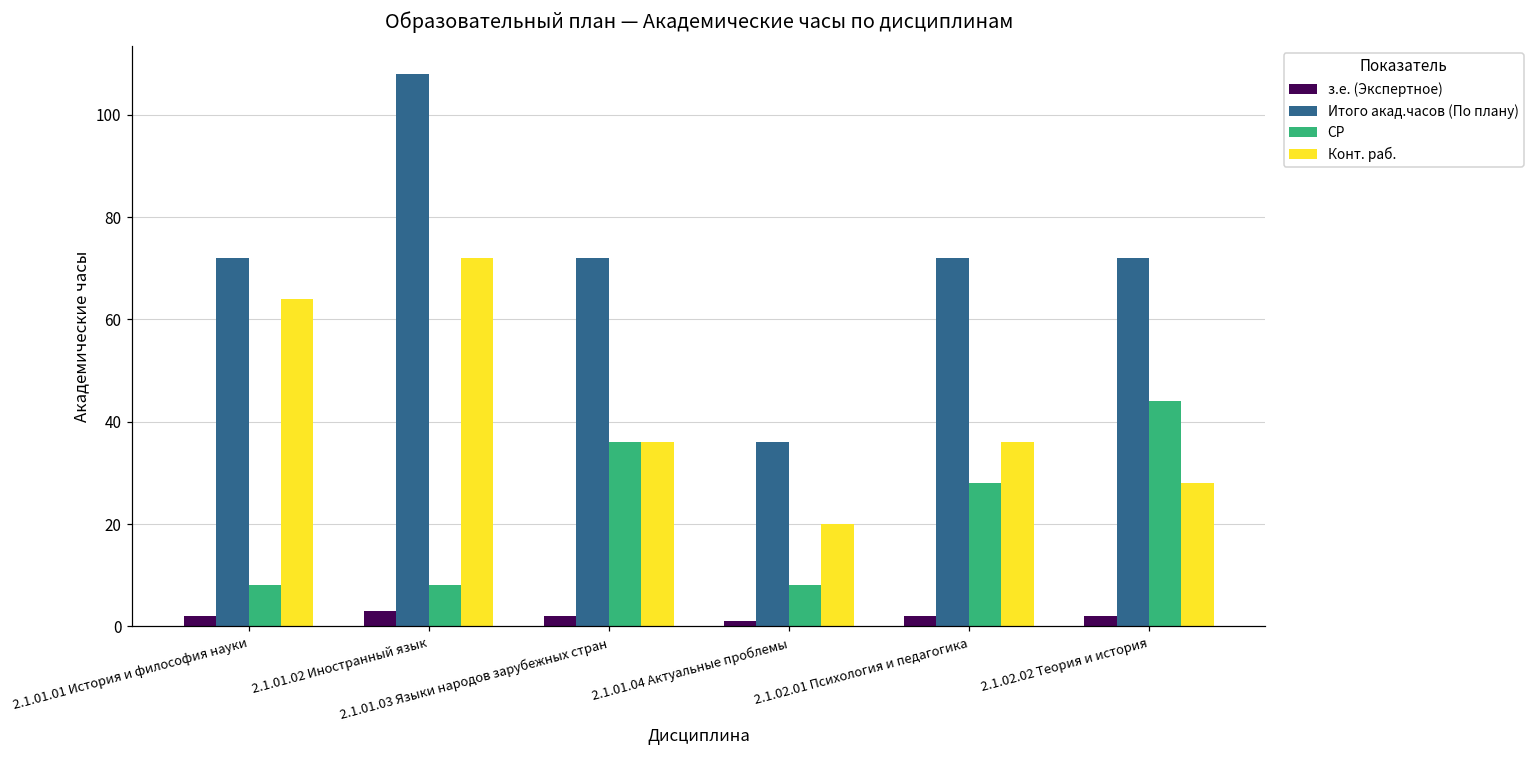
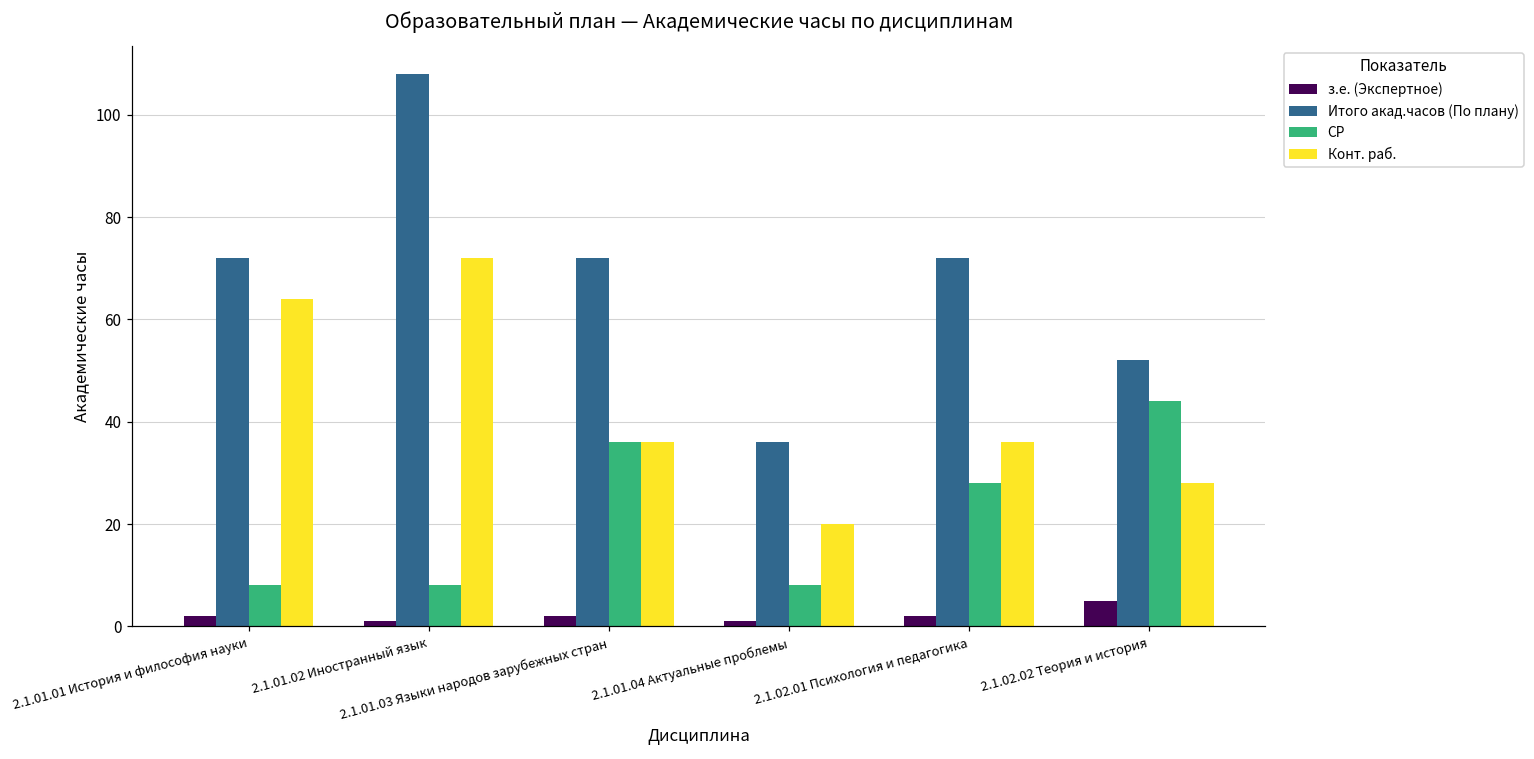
з.е. (Экспертное), 2.1.01.02 Иностранный язык: 3 -> 1
з.е. (Экспертное), 2.1.02.02 Теория и история: 2 -> 5
Итого акад.часов (По плану), 2.1.02.02 Теория и история: 72 -> 52
